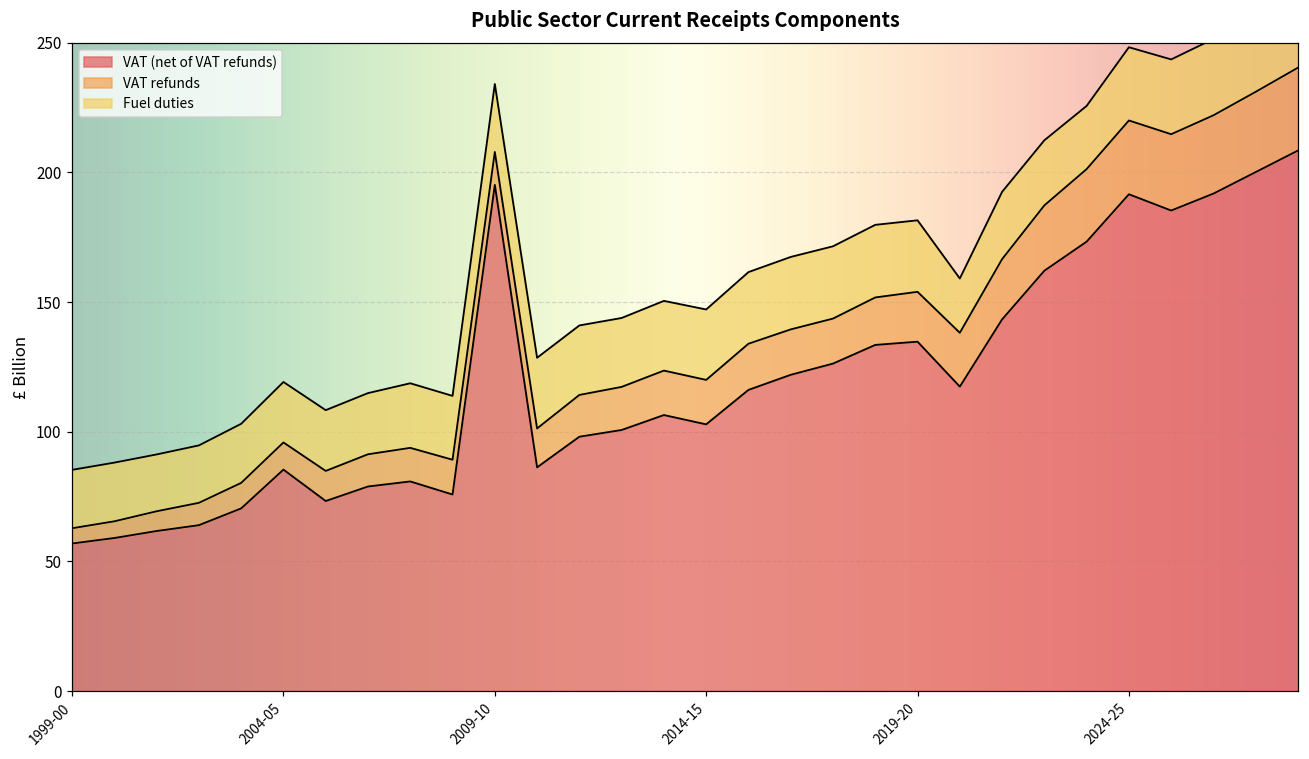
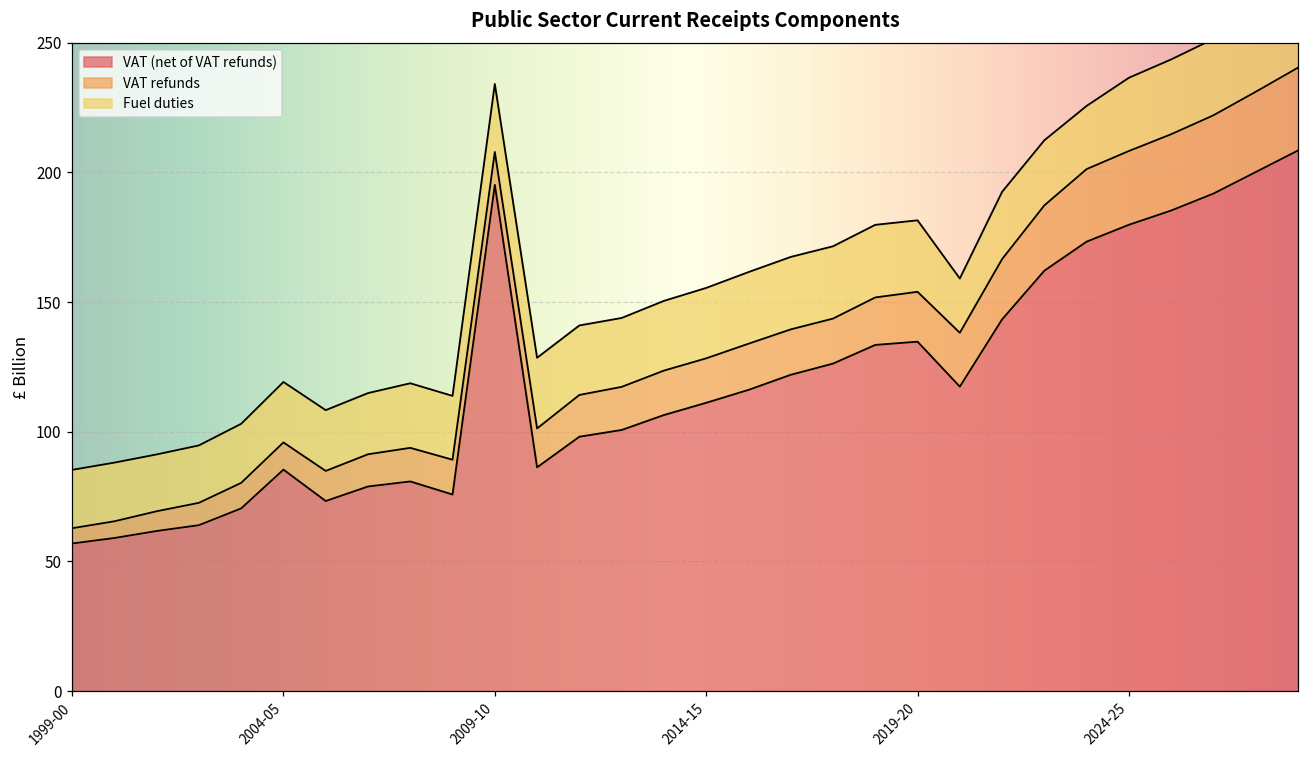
VAT (net of VAT refunds), 2014-15: 103 -> 111
VAT (net of VAT refunds), 2024-25: 192 -> 180
